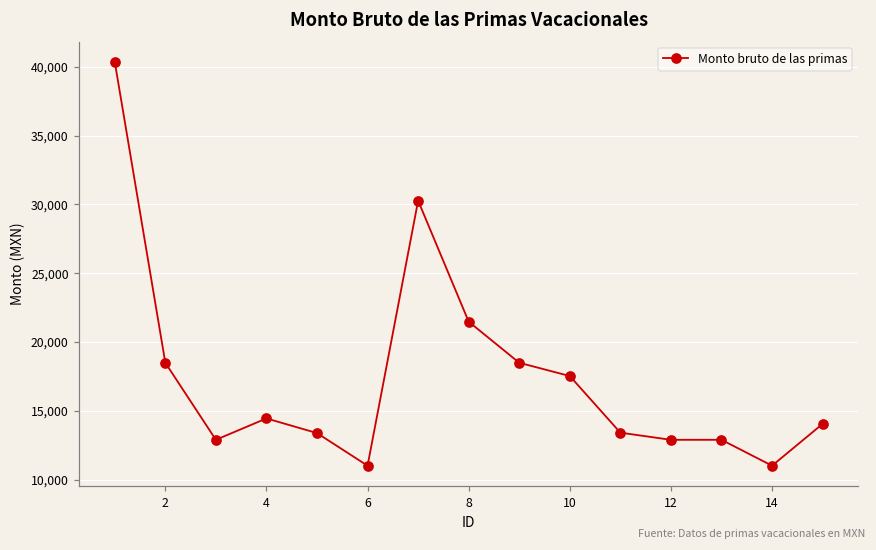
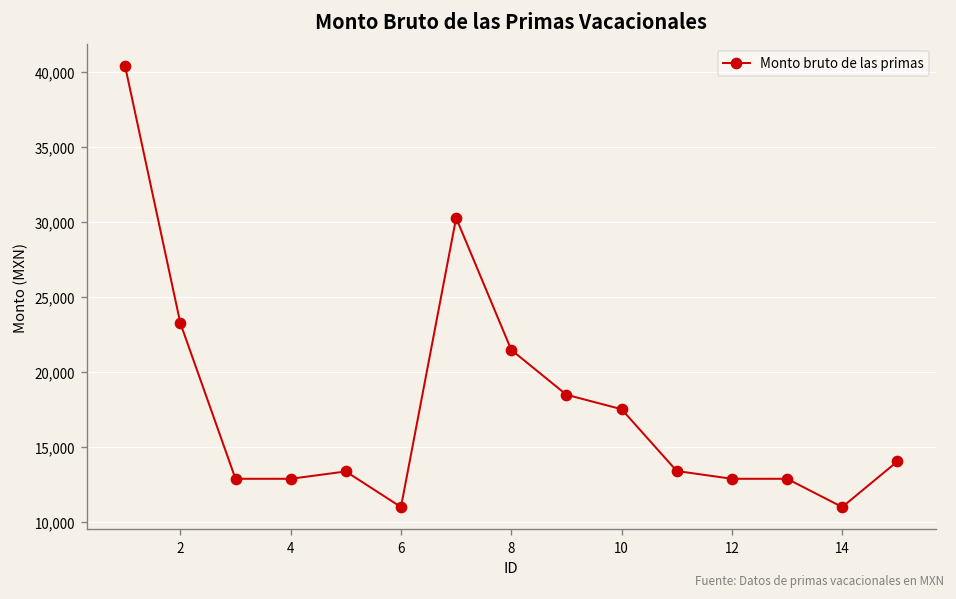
2: 18,500 -> 23,300
4: 14,400 -> 12,900
